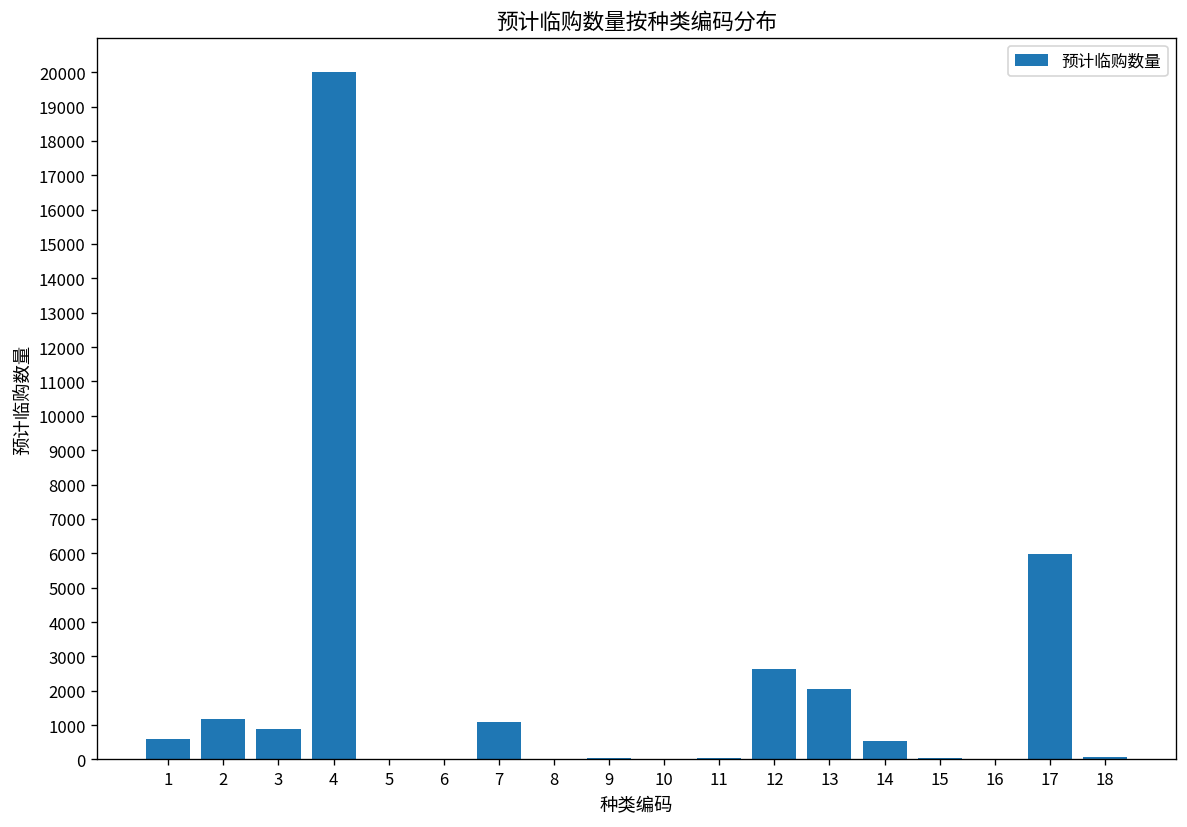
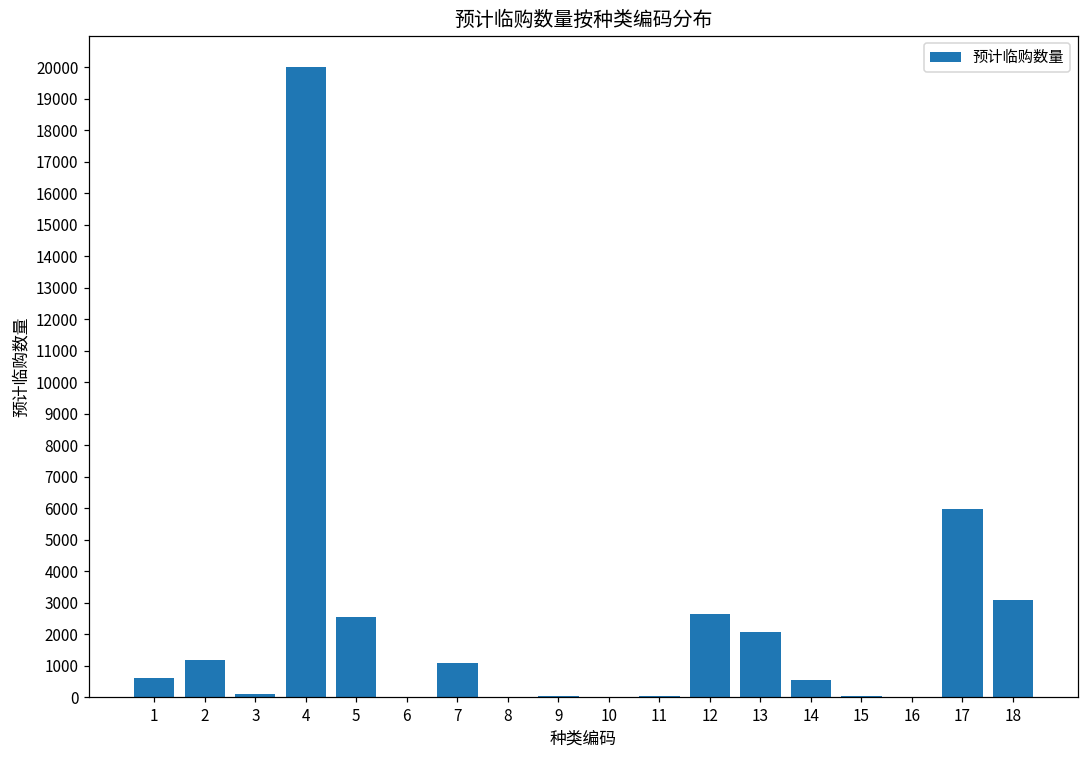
3: 900 -> 100
5: 0 -> 2500
18: 100 -> 3100
